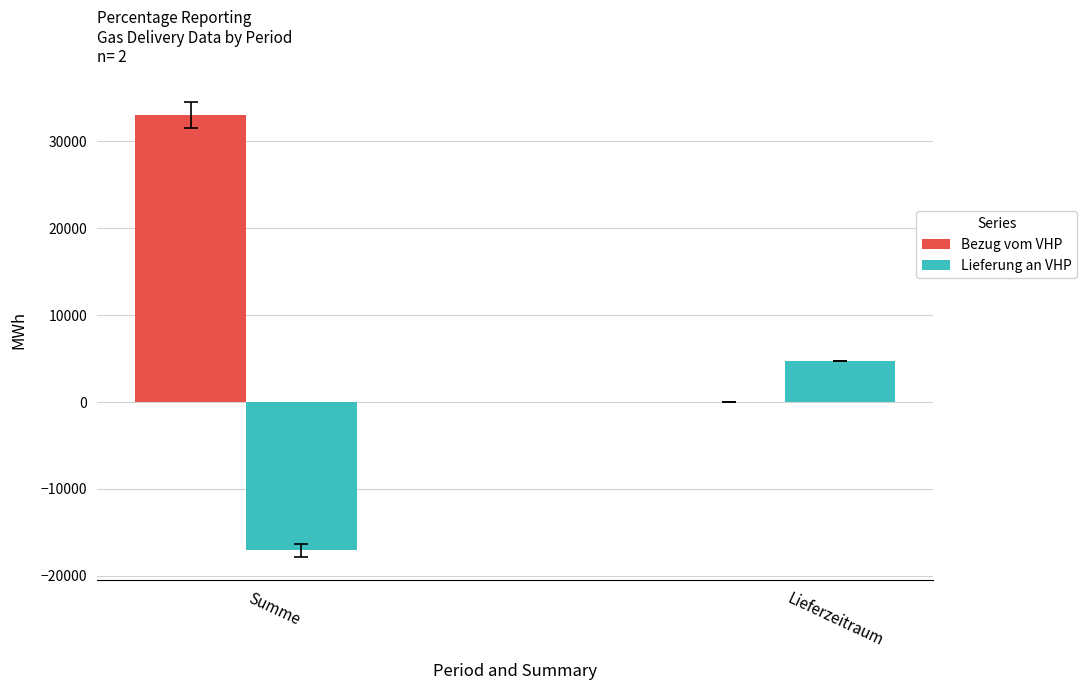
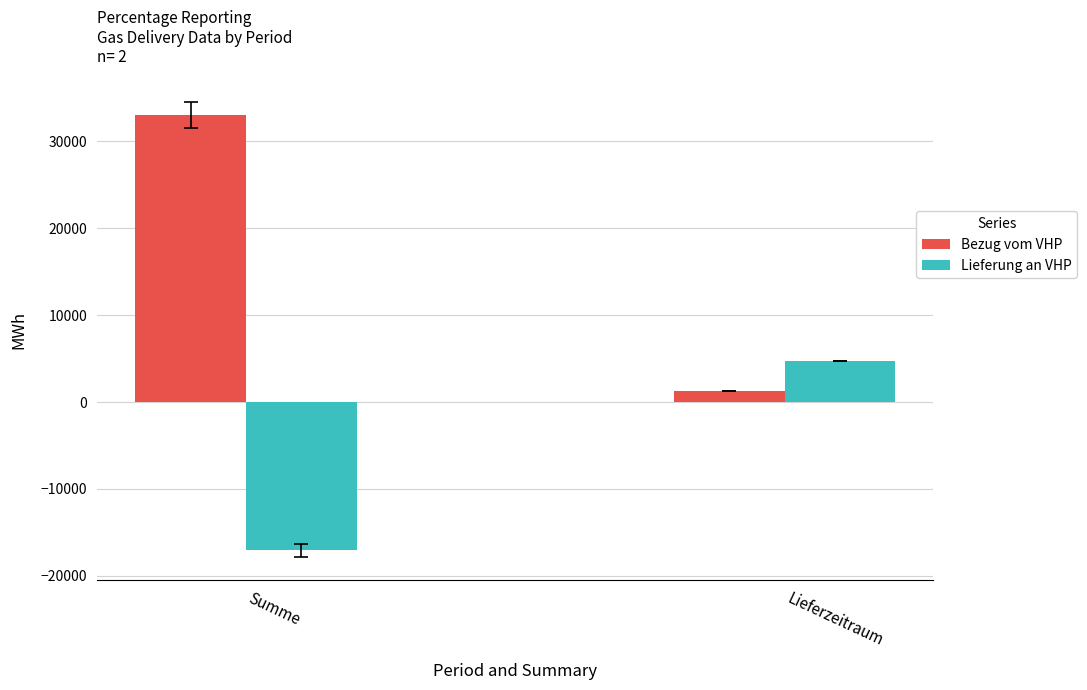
Bezug vom VHP, Lieferzeitraum: 0 -> 1000
